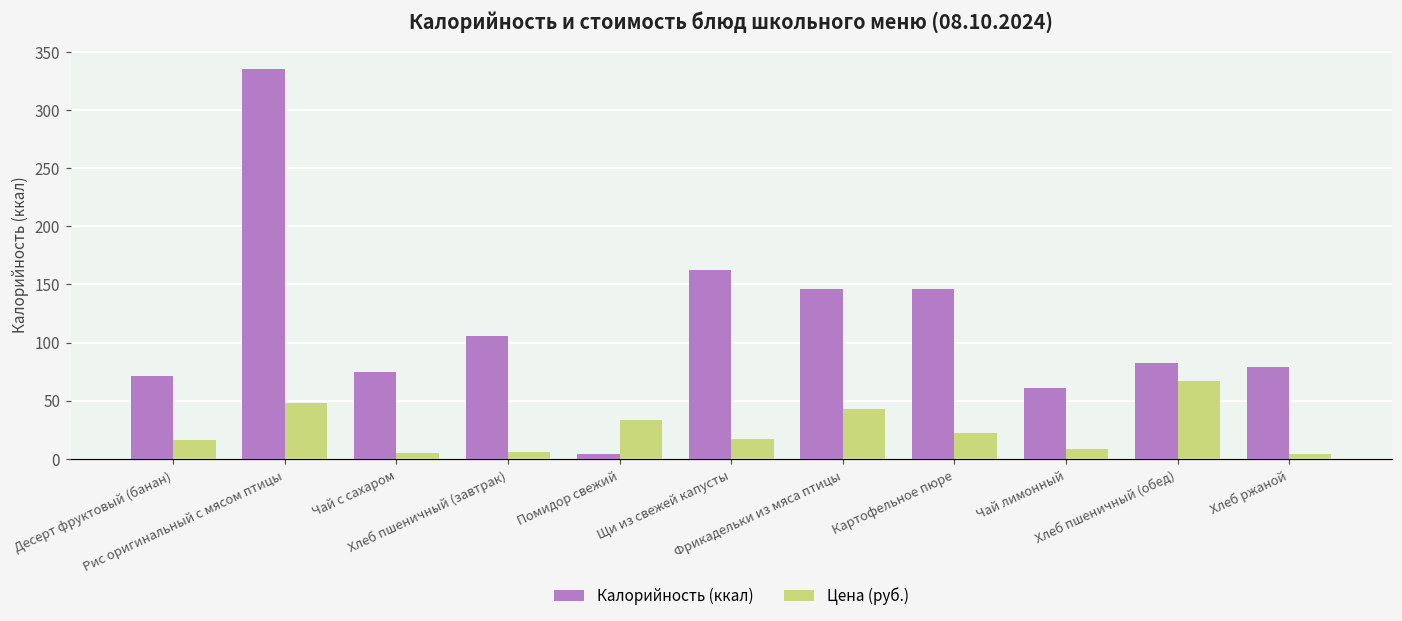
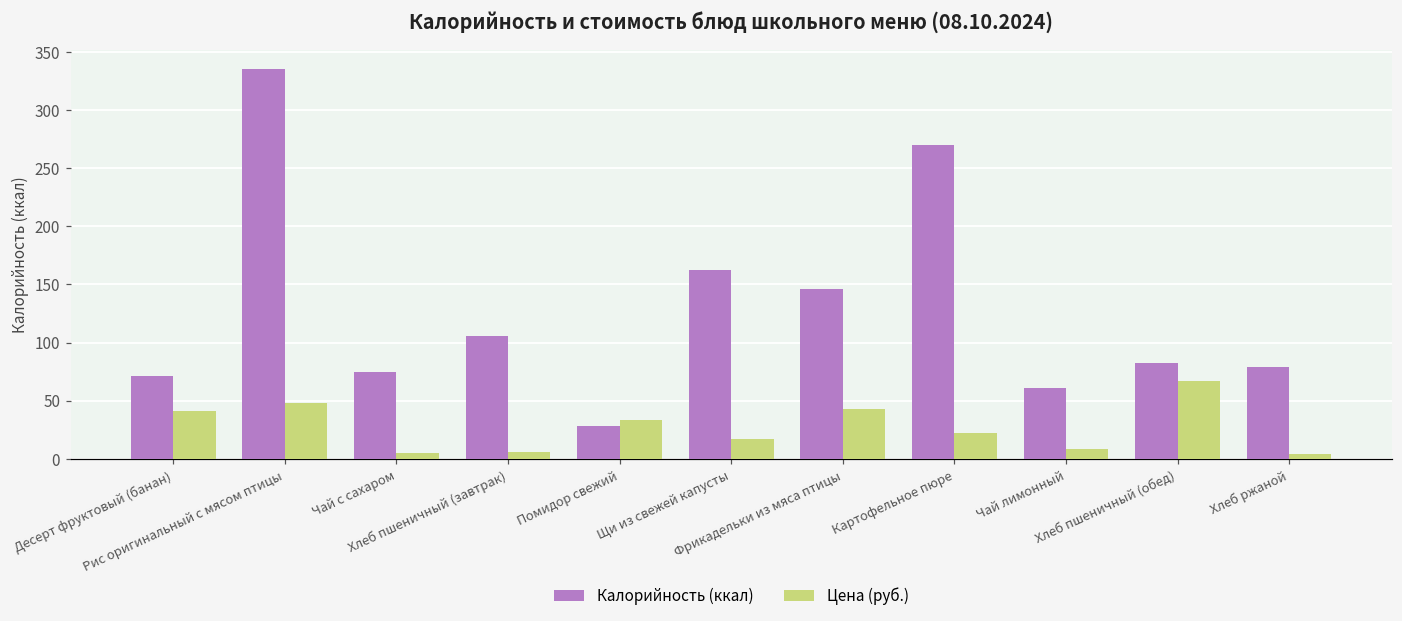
Цена (руб.), Десерт фруктовый (банан): 16 -> 41
Калорийность (ккал), Помидор свежий: 4 -> 29
Калорийность (ккал), Картофельное пюре: 146 -> 270
